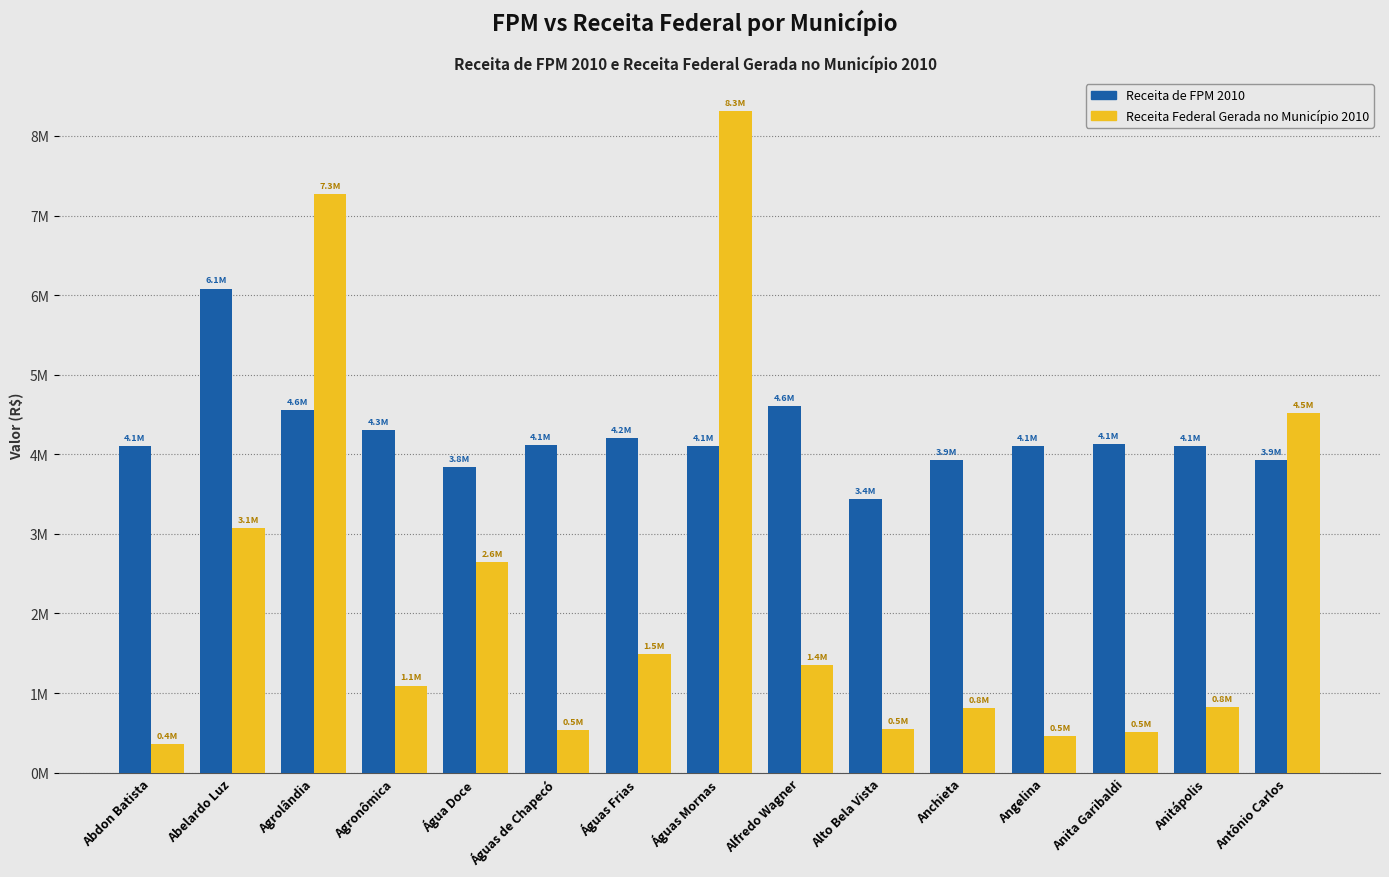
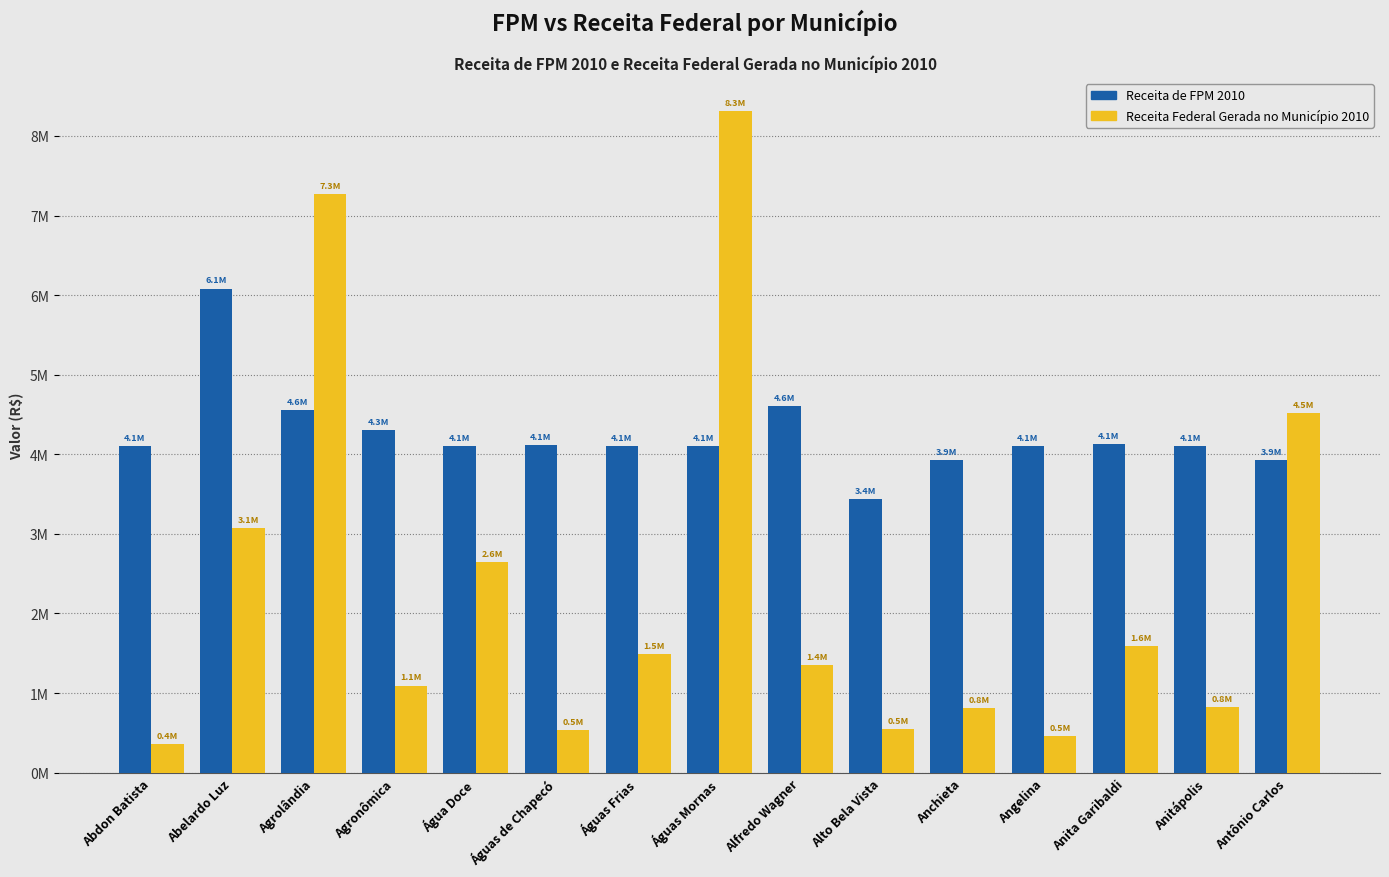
Receita de FPM 2010, Água Doce: 3.8M -> 4.1M
Receita de FPM 2010, Águas Frias: 4.2M -> 4.1M
Receita Federal Gerada no Município 2010, Anita Garibaldi: 0.5M -> 1.6M
